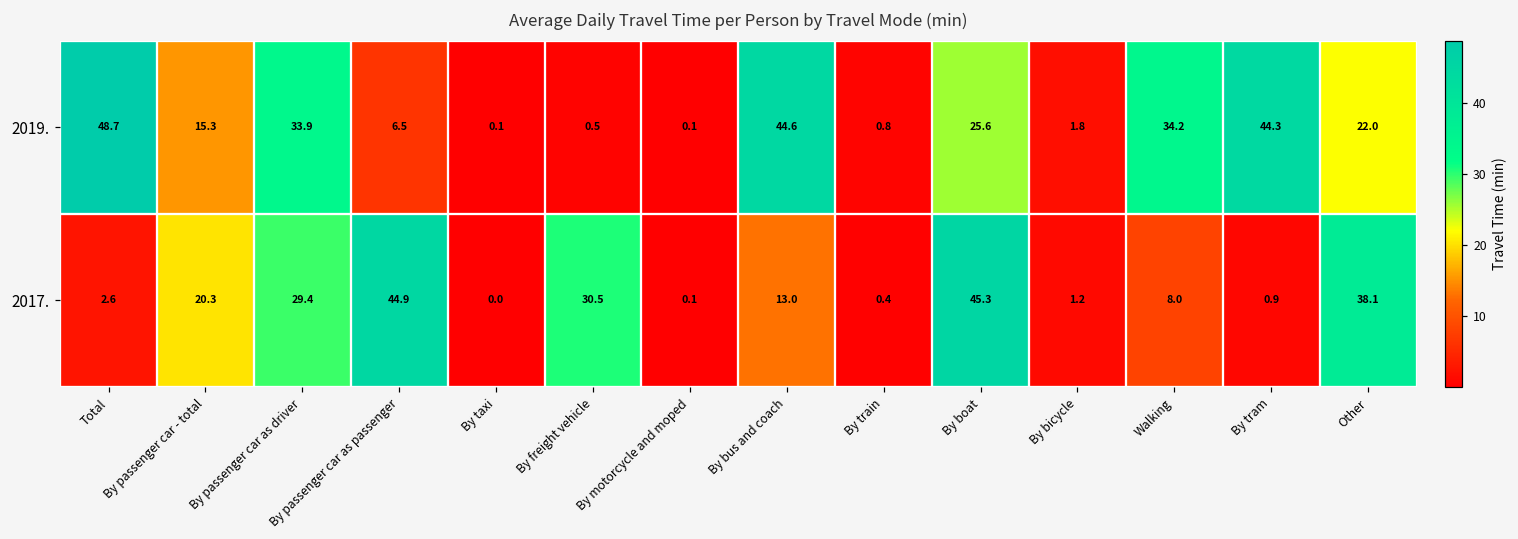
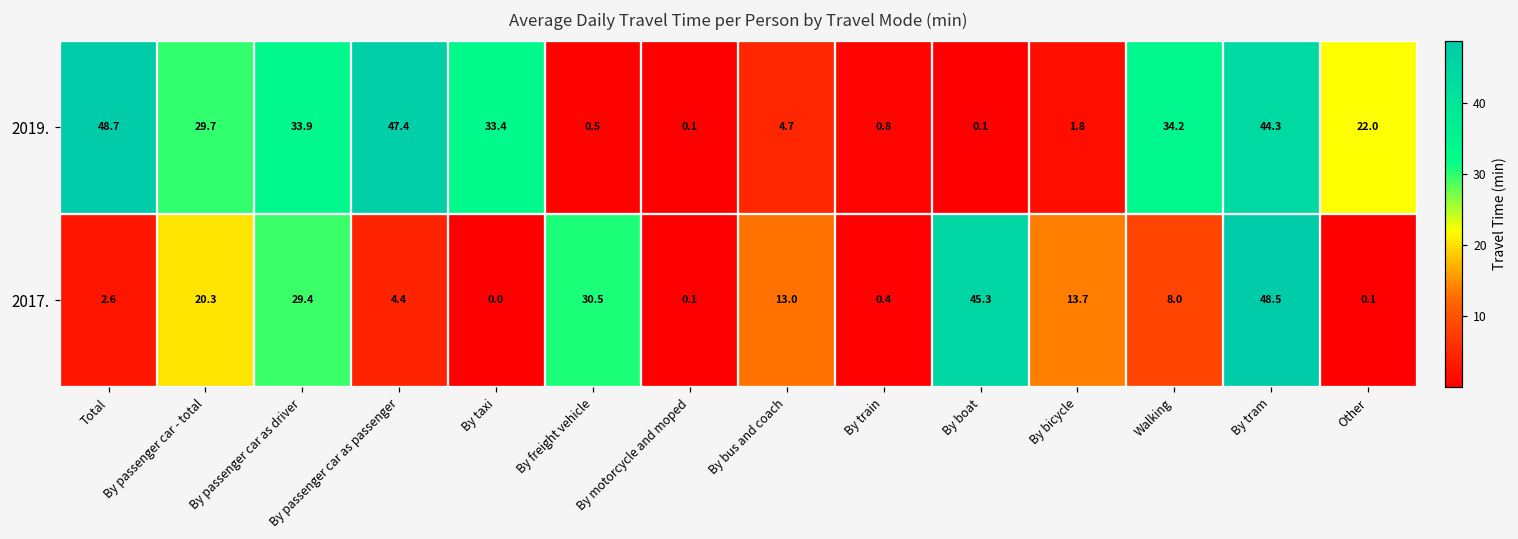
2019., By passenger car - total: 15.3 -> 29.7
2019., By passenger car as passenger: 6.5 -> 47.4
2019., By taxi: 0.1 -> 33.4
2019., By bus and coach: 44.6 -> 4.7
2019., By boat: 25.6 -> 0.1
2017., By passenger car as passenger: 44.9 -> 4.4
2017., By bicycle: 1.2 -> 13.7
2017., By tram: 0.9 -> 48.5
2017., Other: 38.1 -> 0.1
